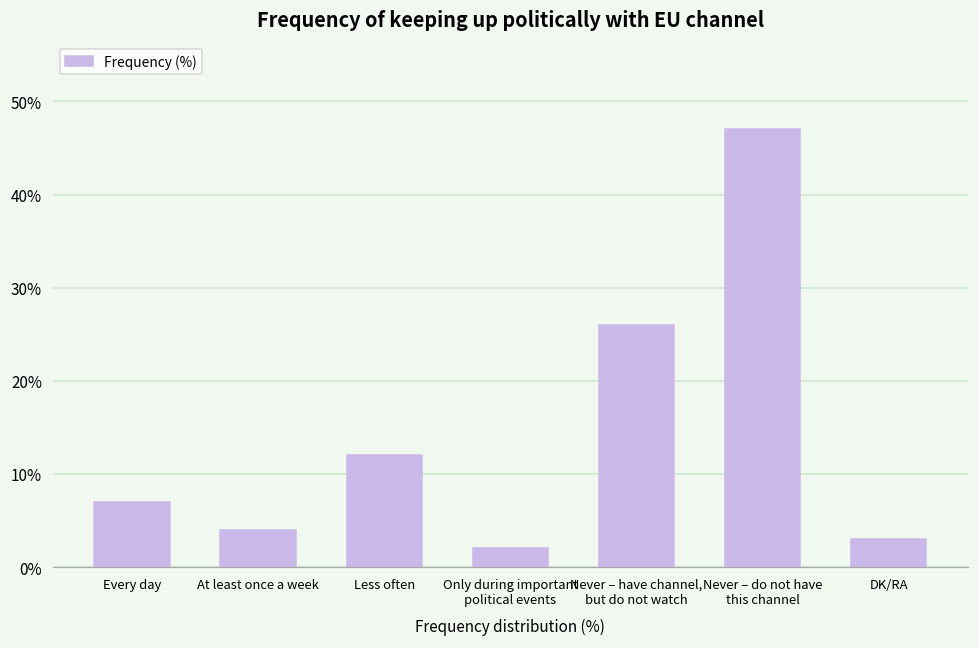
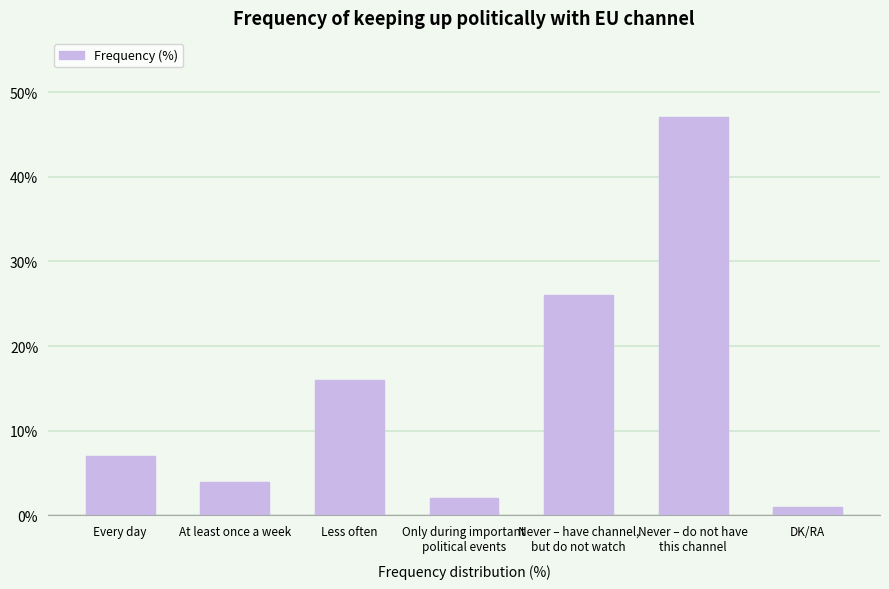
Less often: 12% -> 16%
DK/RA: 3% -> 1%
